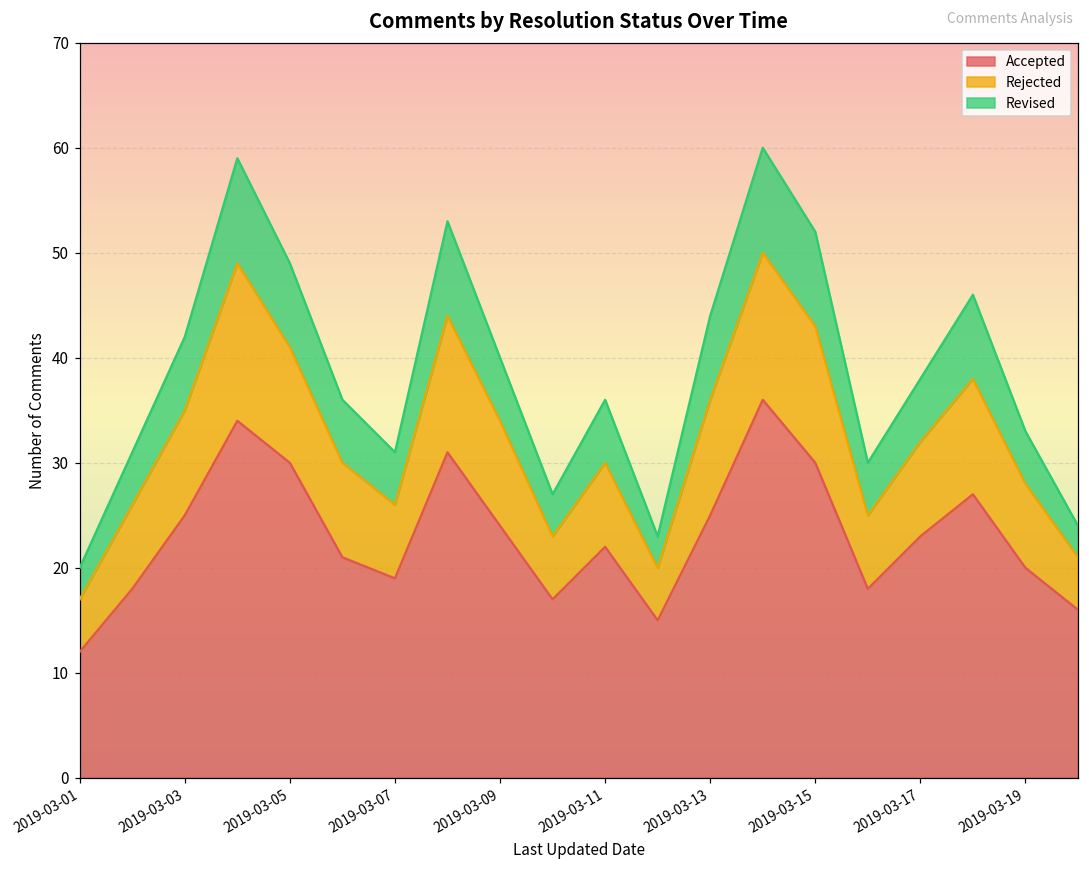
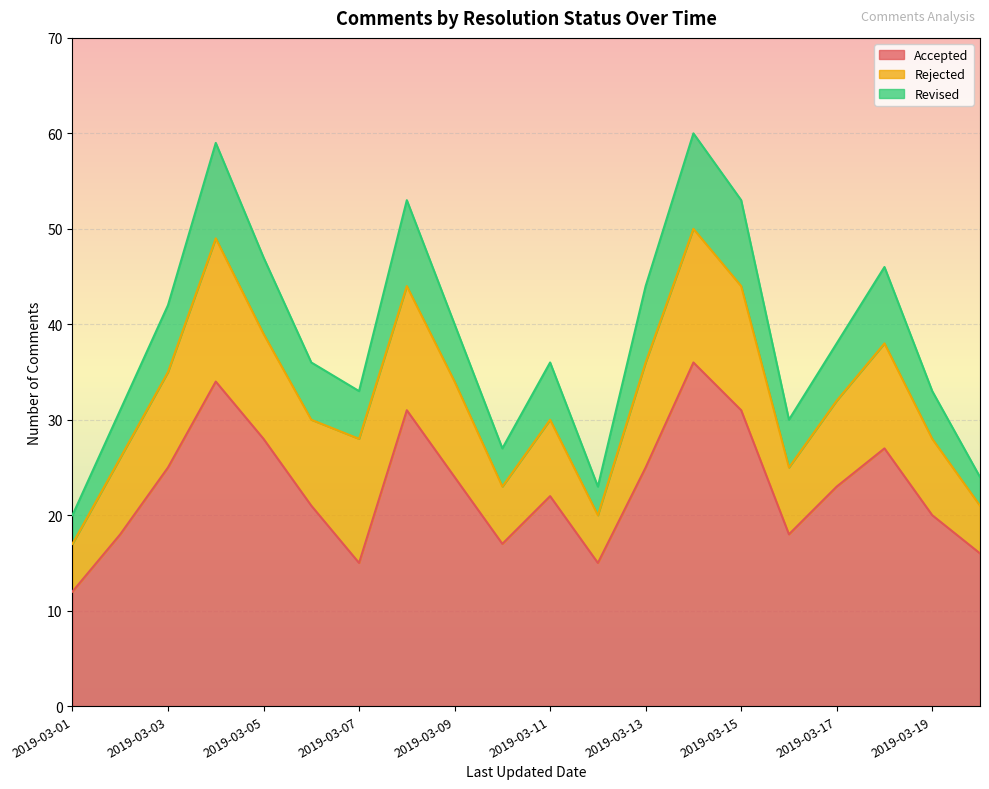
Accepted, 2019-03-05: 30 -> 28
Accepted, 2019-03-07: 19 -> 15
Rejected, 2019-03-07: 7 -> 13
Accepted, 2019-03-15: 30 -> 31
